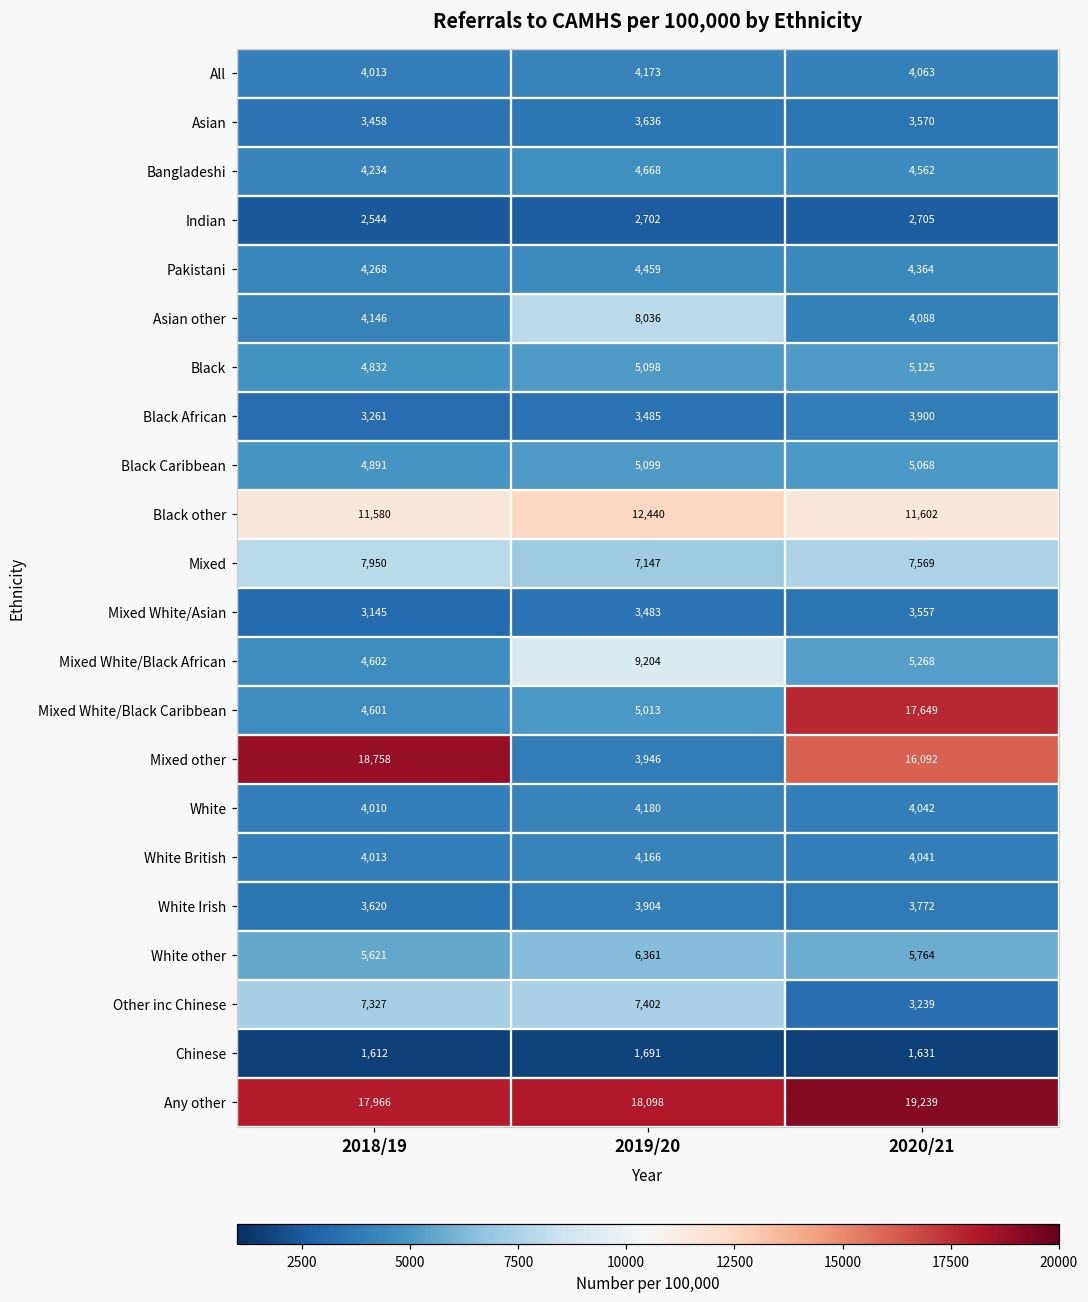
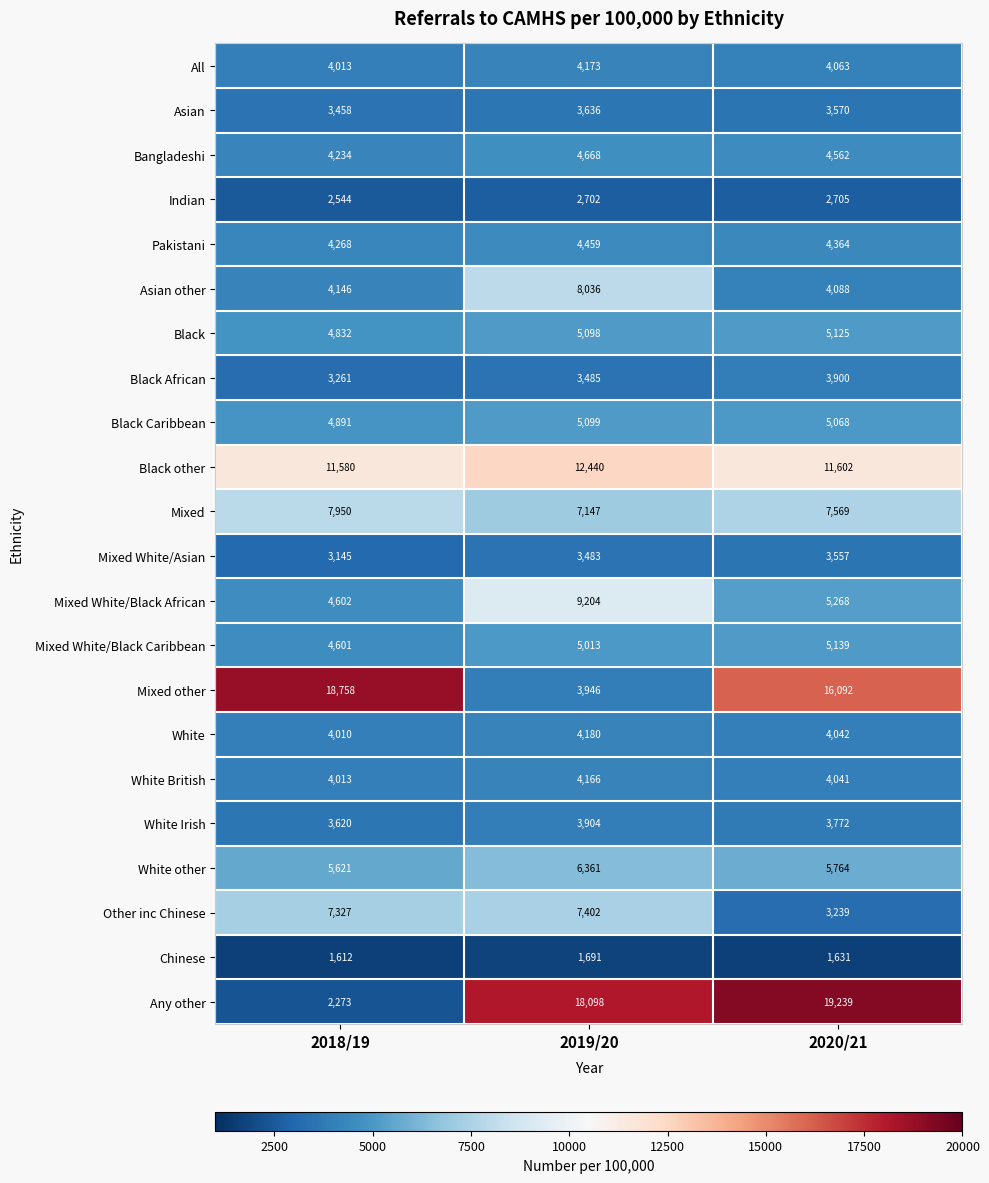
Mixed White/Black Caribbean, 2020/21: 17,649 -> 5,139
Any other, 2018/19: 17,966 -> 2,273
